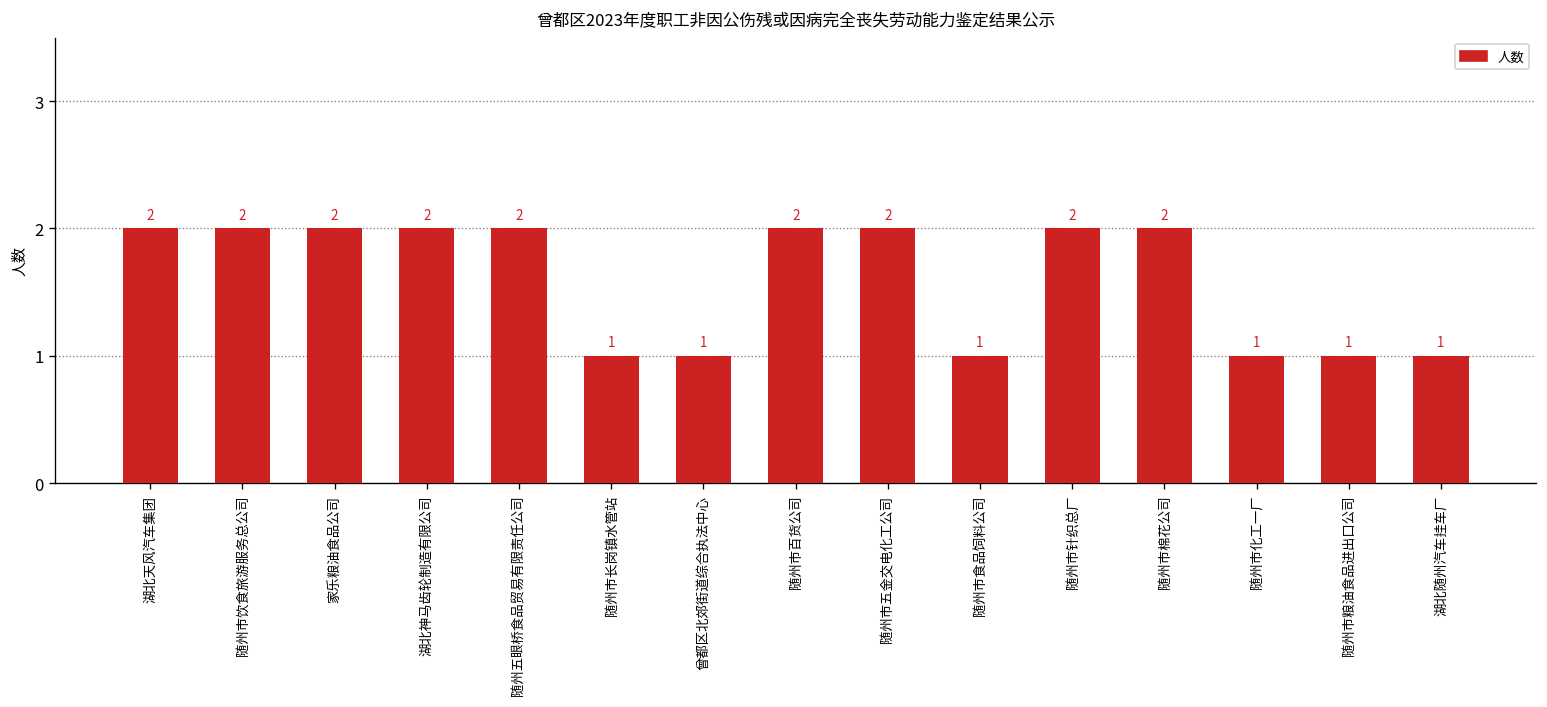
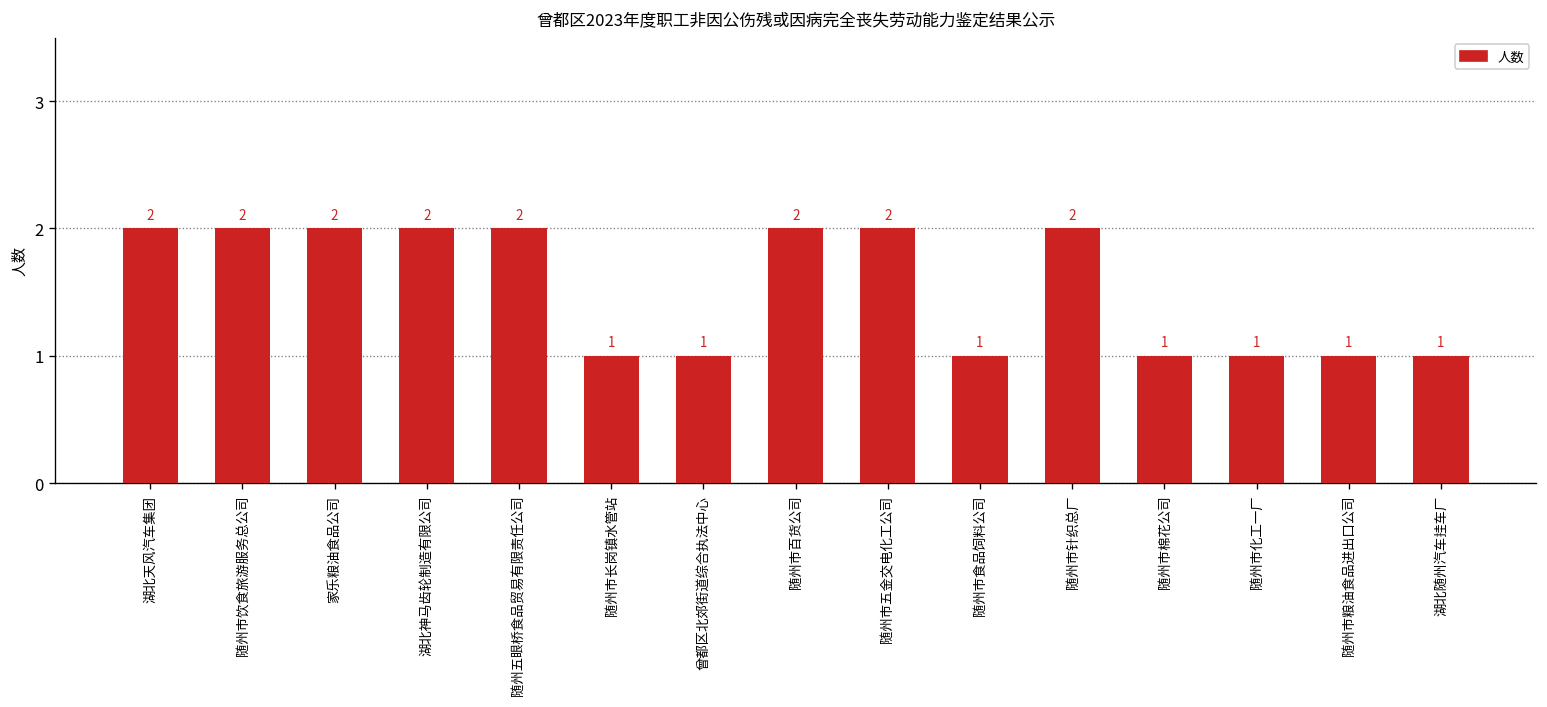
随州市棉花公司: 2 -> 1
